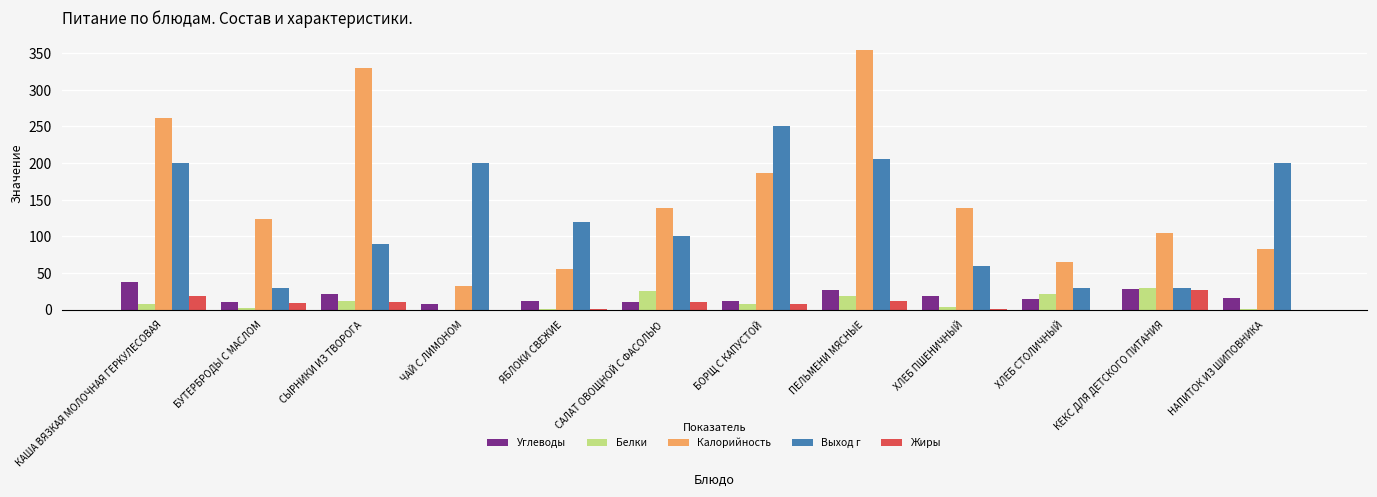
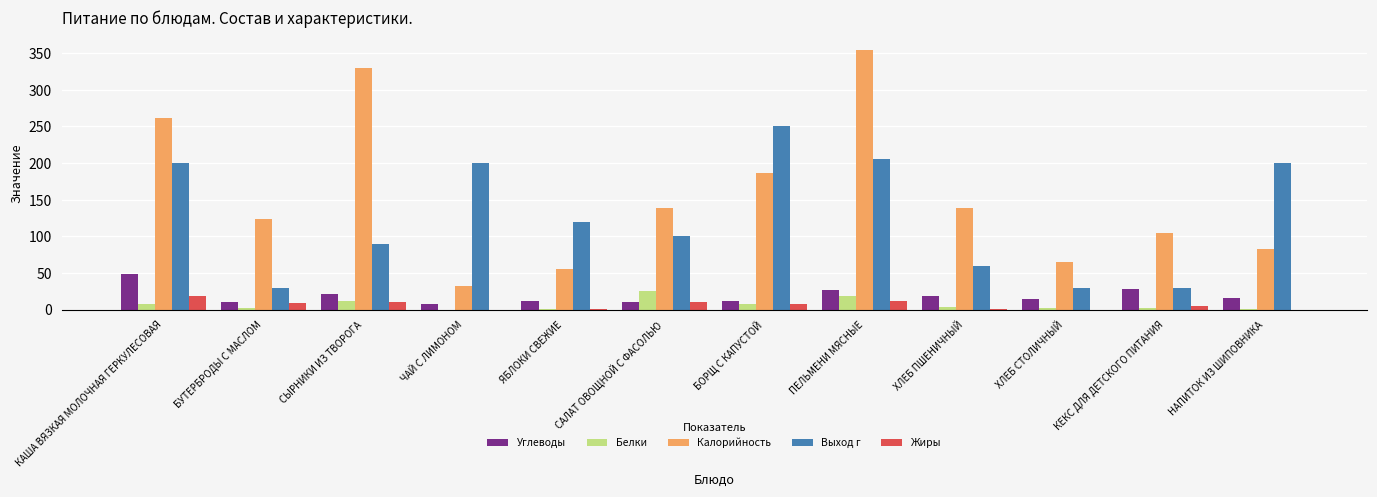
Углеводы, КАША ВЯЗКАЯ МОЛОЧНАЯ ГЕРКУЛЕСОВАЯ: 40 -> 50
Белки, ХЛЕБ СТОЛИЧНЫЙ: 20 -> 0
Белки, КЕКС ДЛЯ ДЕТСКОГО ПИТАНИЯ: 30 -> 0
Жиры, КЕКС ДЛЯ ДЕТСКОГО ПИТАНИЯ: 30 -> 10
